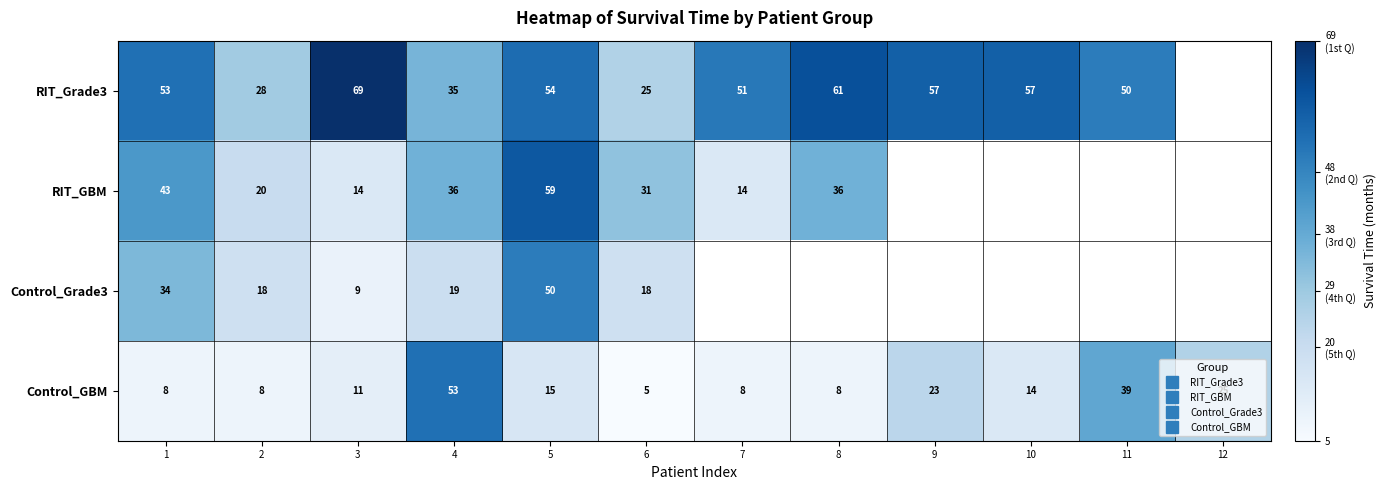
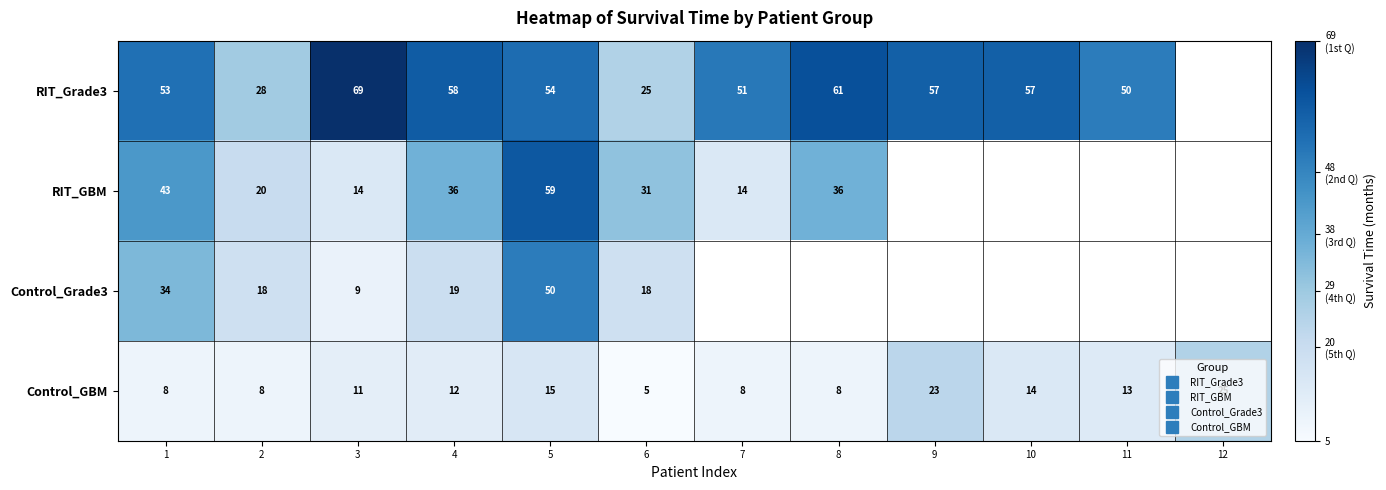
RIT_Grade3, 4: 35 -> 58
Control_GBM, 4: 53 -> 12
Control_GBM, 11: 39 -> 13
